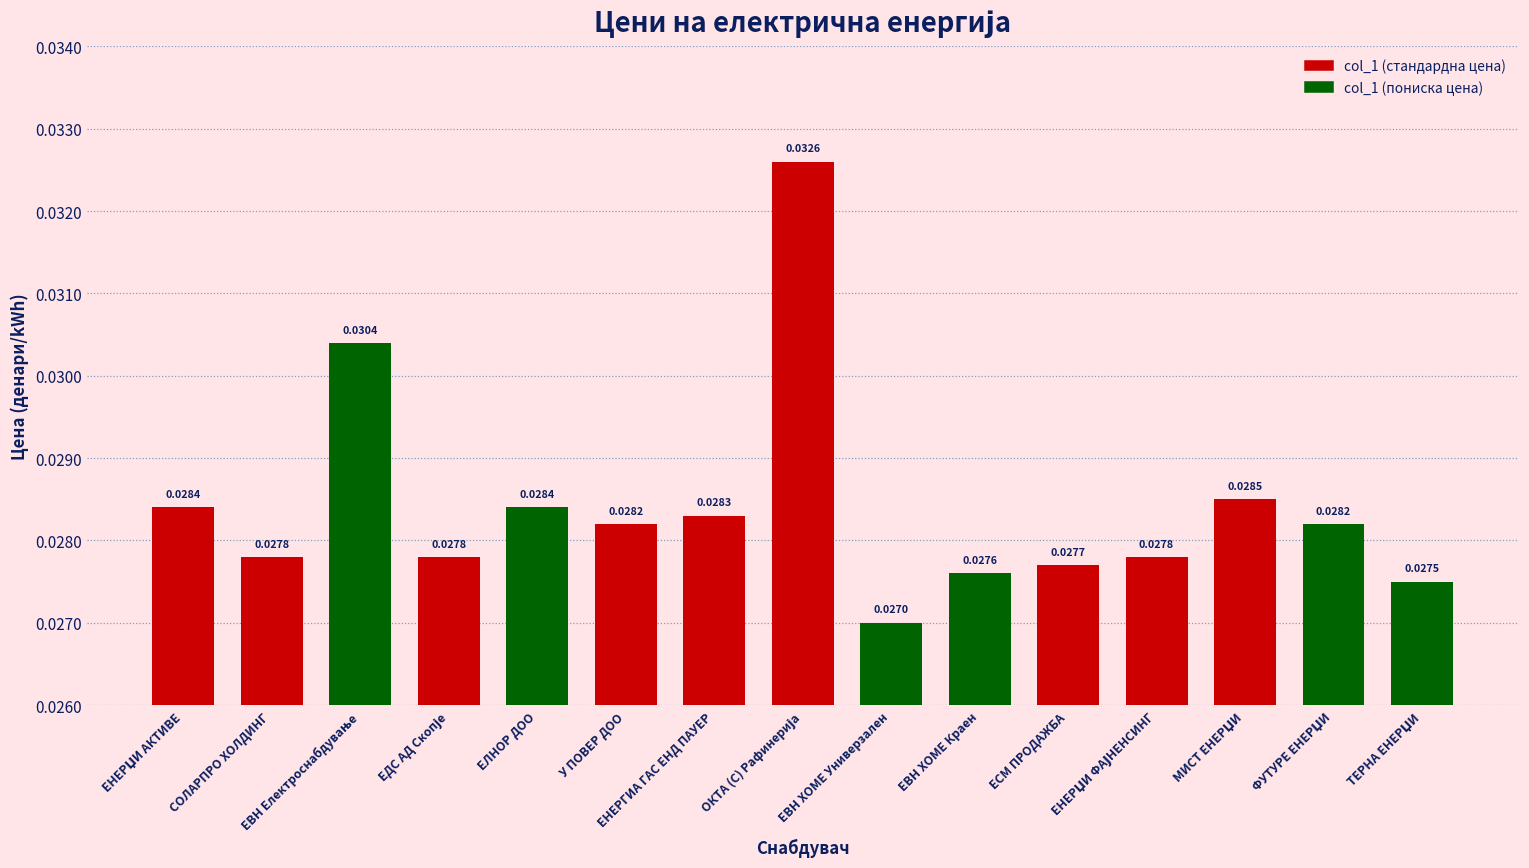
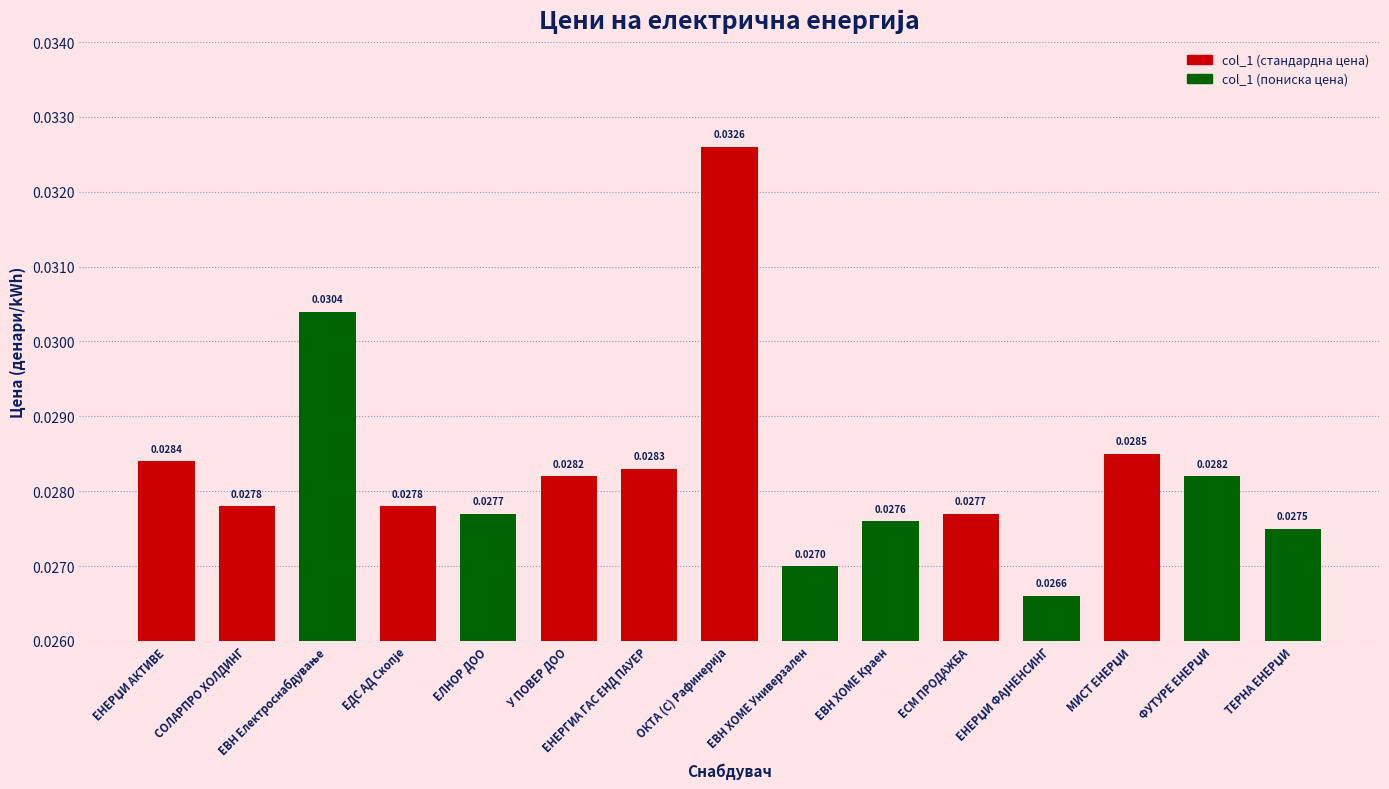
ЕЛНОР ДОО: 0.0284 -> 0.0277
ЕНЕРЏИ ФАЈНЕНСИНГ: 0.0278 -> 0.0266
